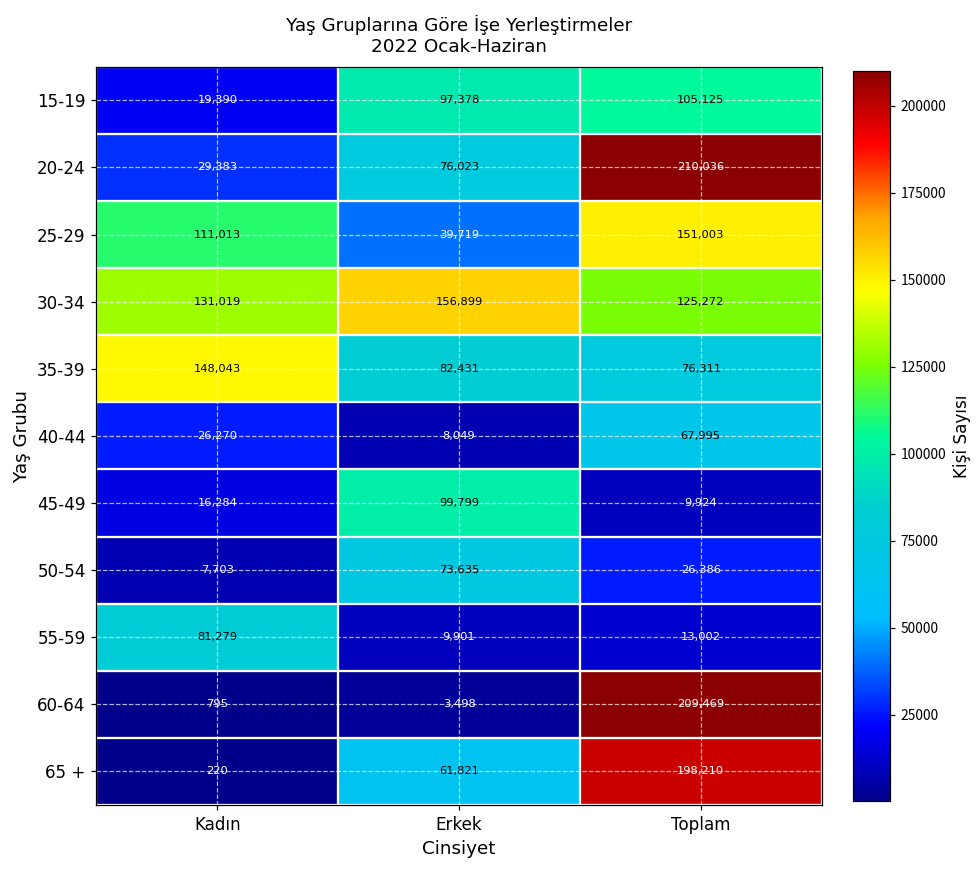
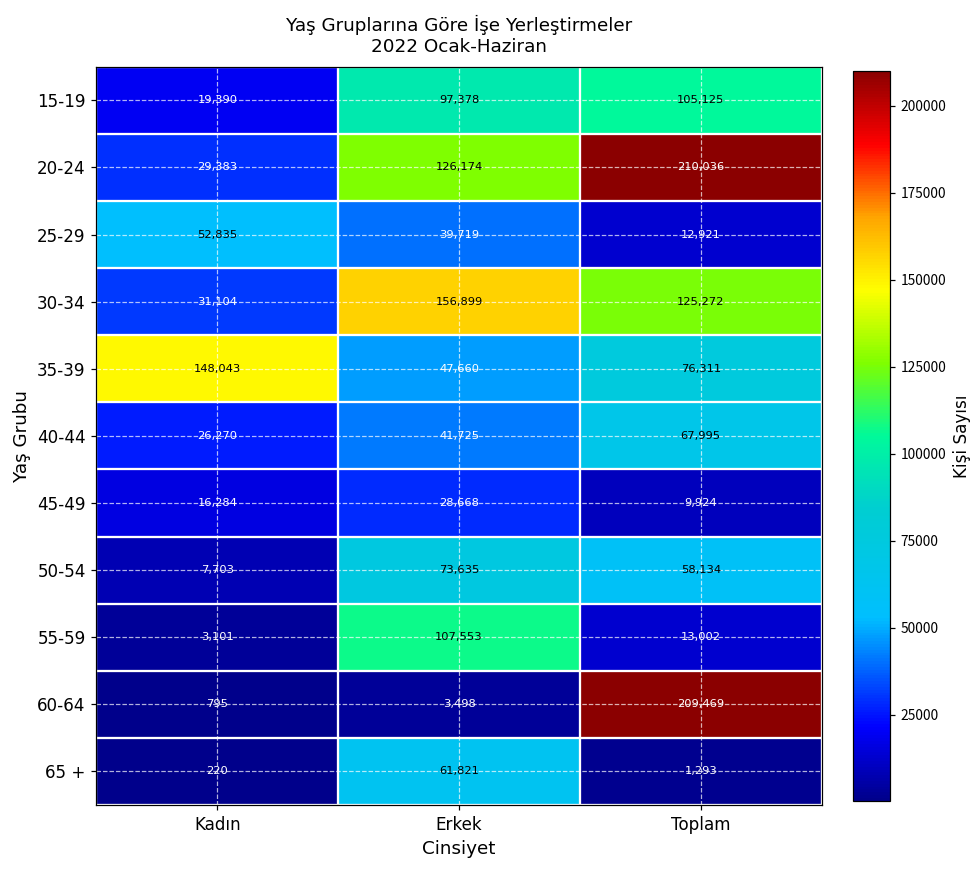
20-24, Erkek: 76,023 -> 126,174
25-29, Kadın: 111,013 -> 52,835
25-29, Toplam: 151,003 -> 12,921
30-34, Kadın: 131,019 -> 31,104
35-39, Erkek: 82,431 -> 47,660
40-44, Erkek: 8,049 -> 41,725
45-49, Erkek: 99,799 -> 28,668
50-54, Toplam: 26,386 -> 58,134
55-59, Kadın: 81,279 -> 3,101
55-59, Erkek: 9,901 -> 107,553
65 +, Toplam: 198,210 -> 1,293
